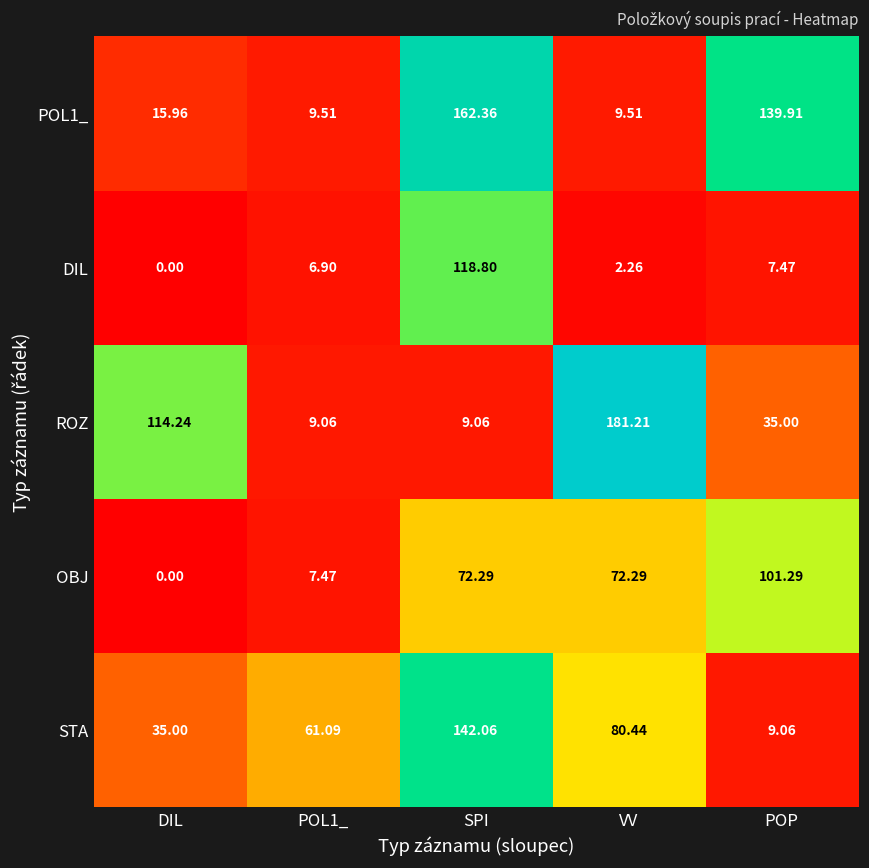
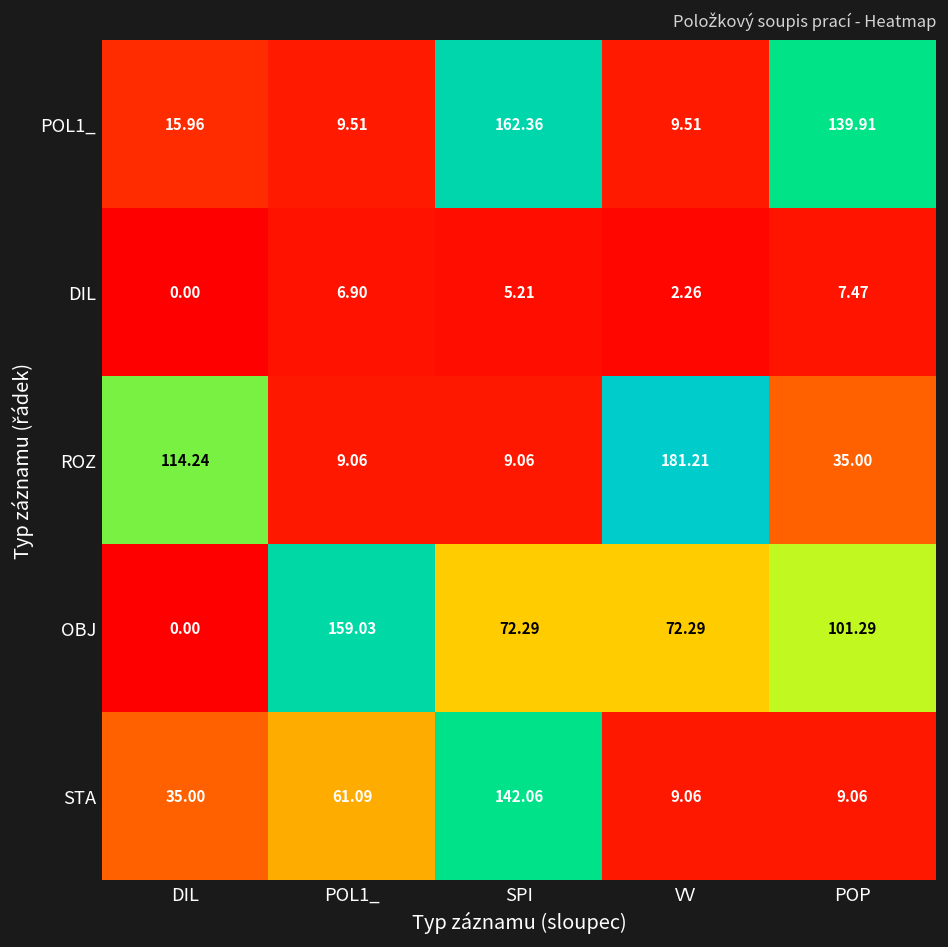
DIL, SPI: 118.80 -> 5.21
OBJ, POL1_: 7.47 -> 159.03
STA, VV: 80.44 -> 9.06
